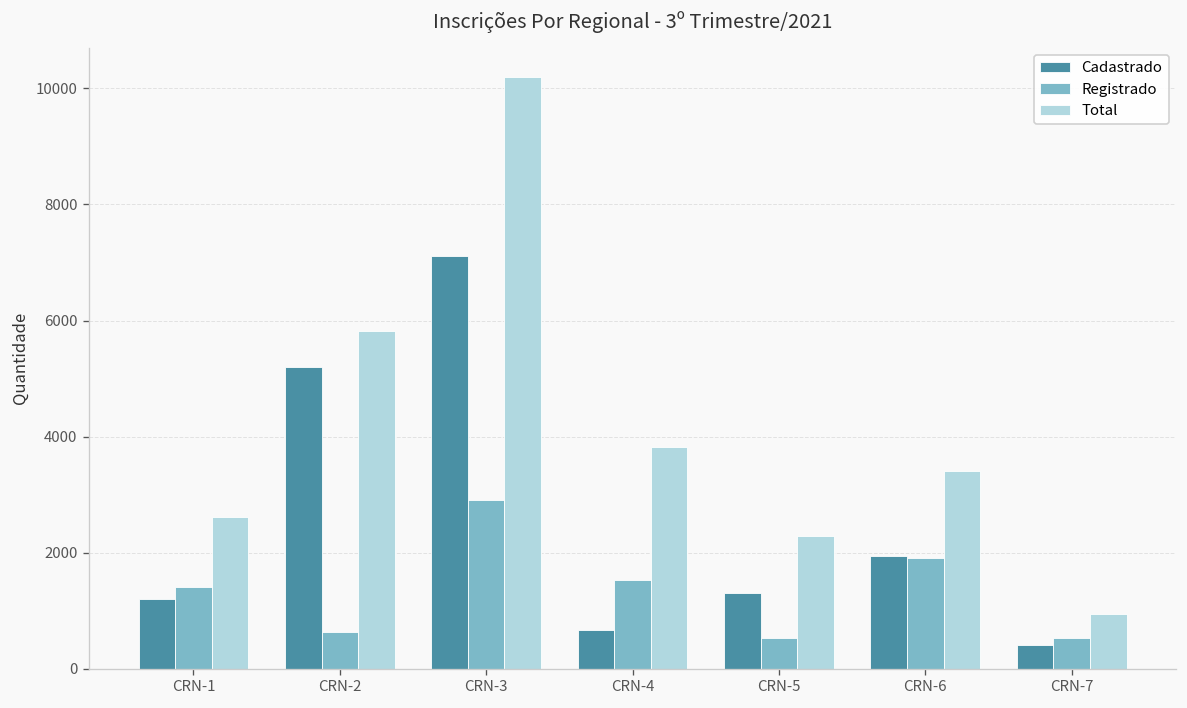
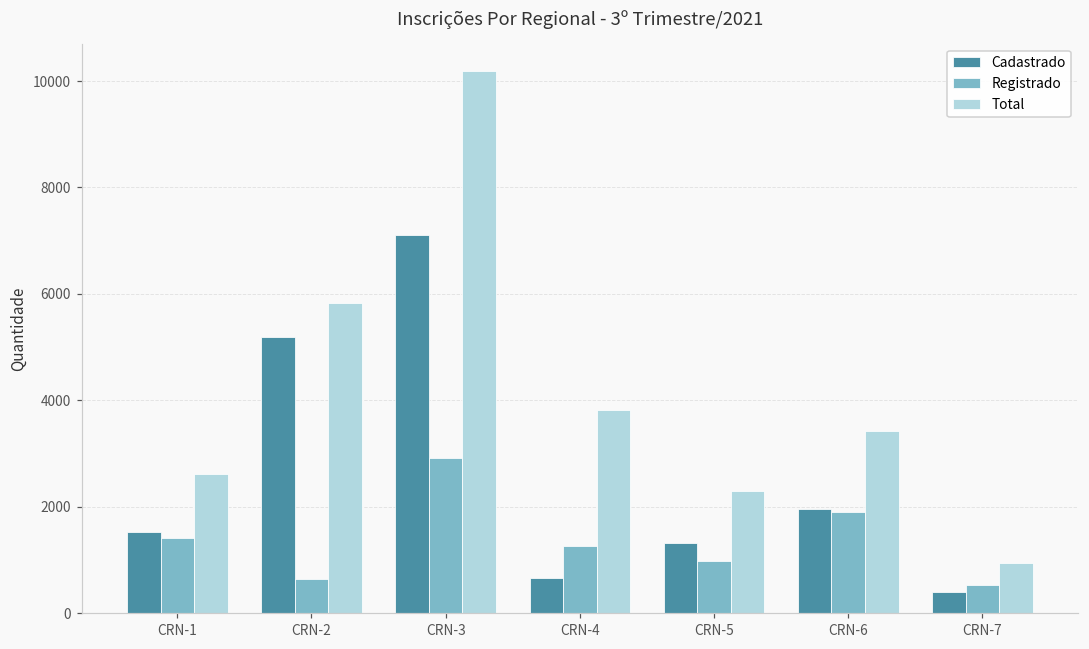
Cadastrado, CRN-1: 1200 -> 1500
Registrado, CRN-4: 1500 -> 1300
Registrado, CRN-5: 500 -> 1000
